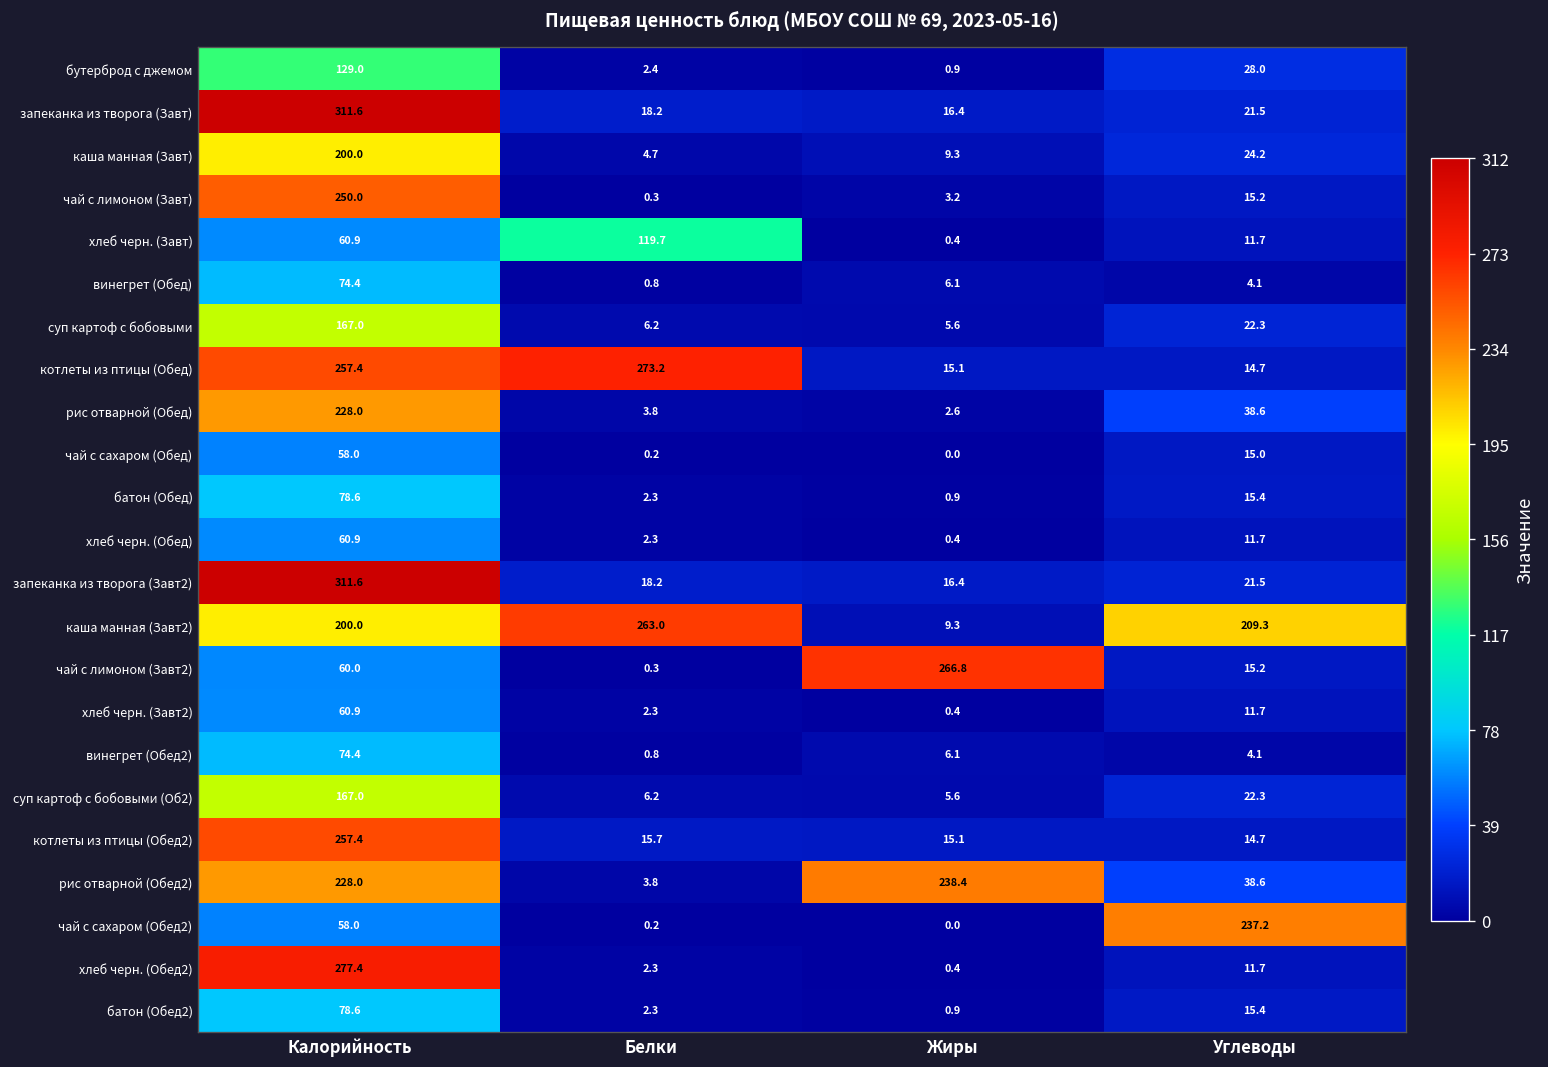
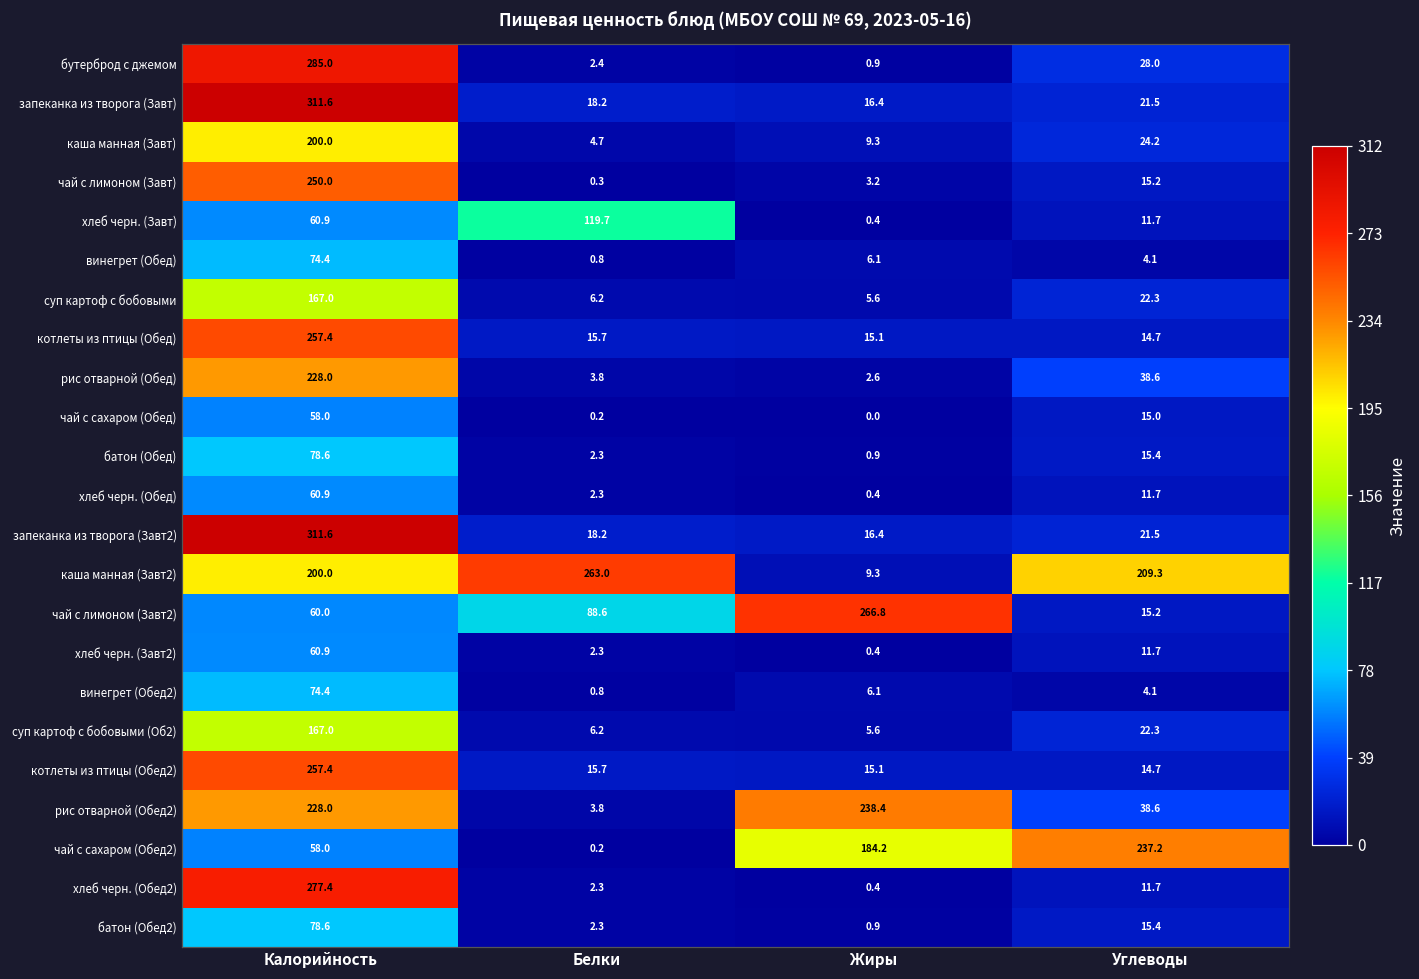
бутерброд с джемом, Калорийность: 129.0 -> 285.0
котлеты из птицы (Обед), Белки: 273.2 -> 15.7
чай с лимоном (Завт2), Белки: 0.3 -> 88.6
чай с сахаром (Обед2), Жиры: 0.0 -> 184.2
